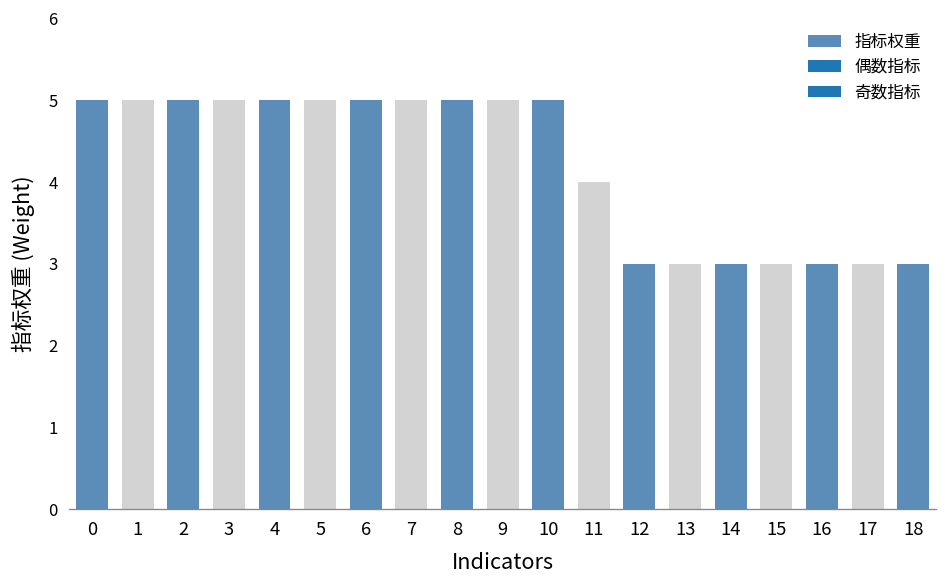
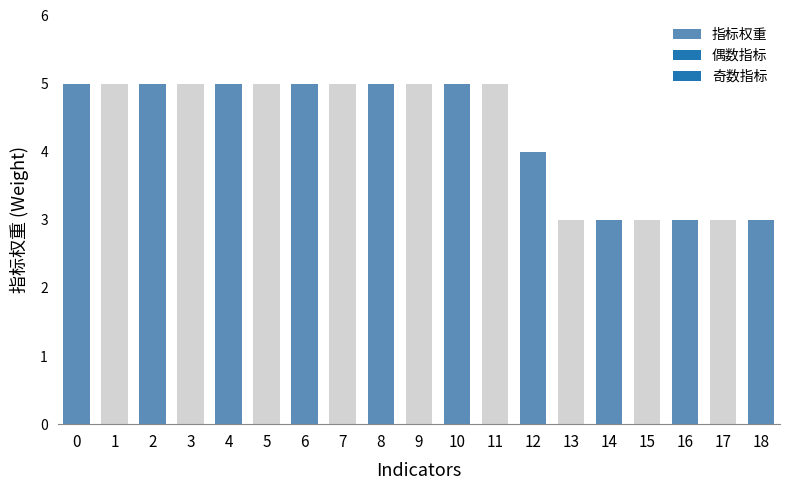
11: 4 -> 5
12: 3 -> 4
